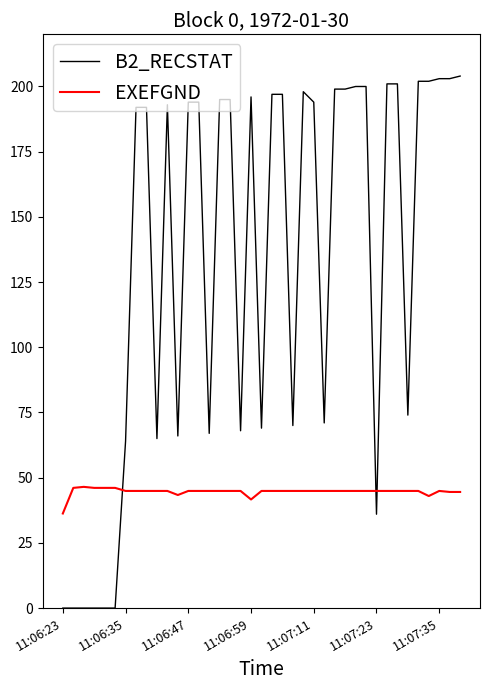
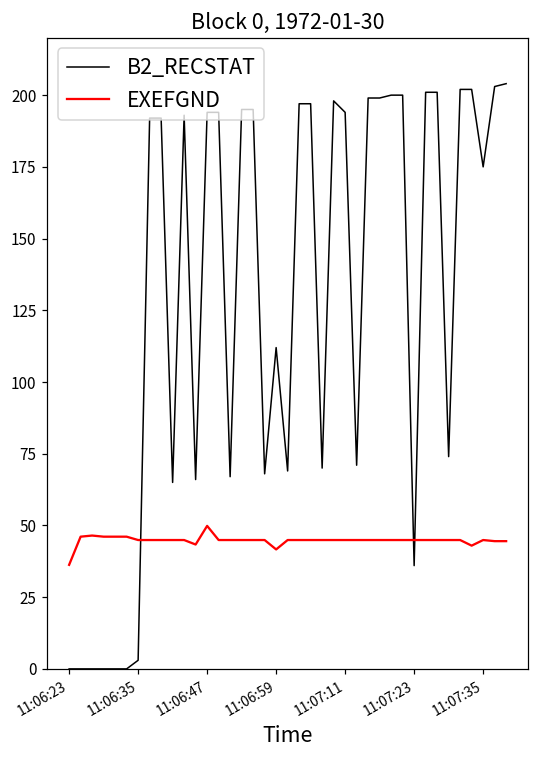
B2_RECSTAT, 11:06:35: 64 -> 3
EXEFGND, 11:06:47: 45 -> 50
B2_RECSTAT, 11:06:59: 196 -> 112
B2_RECSTAT, 11:07:35: 203 -> 175
